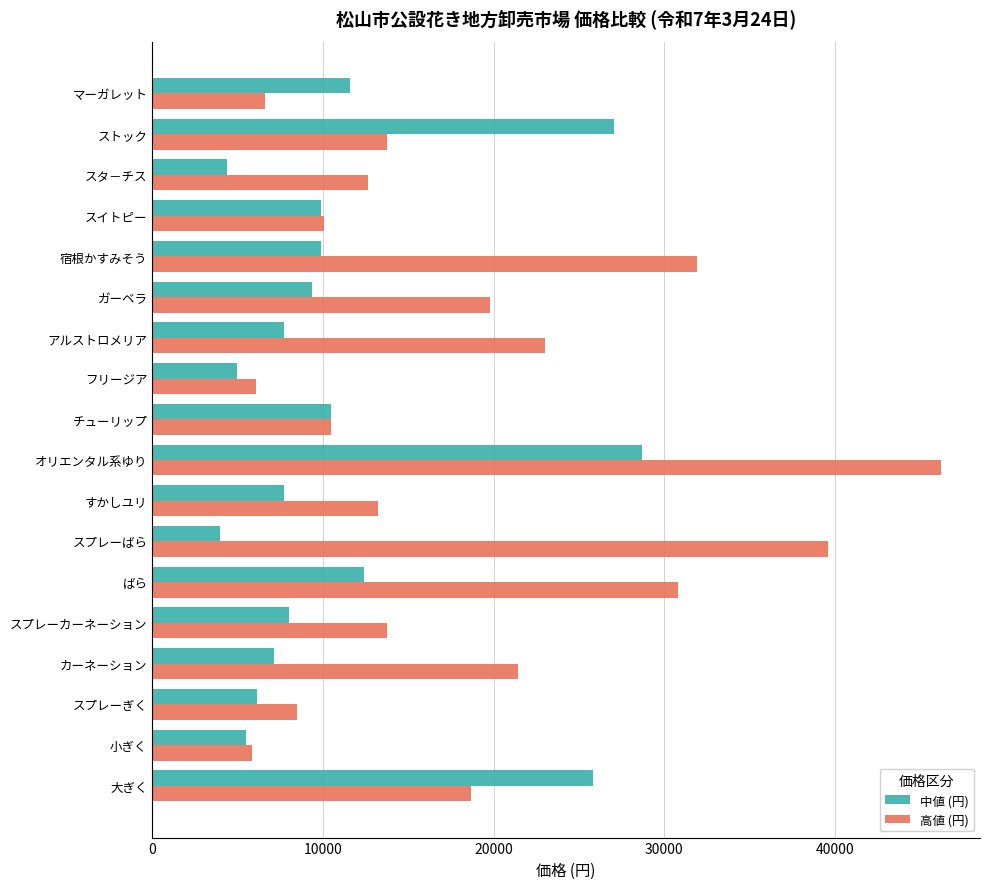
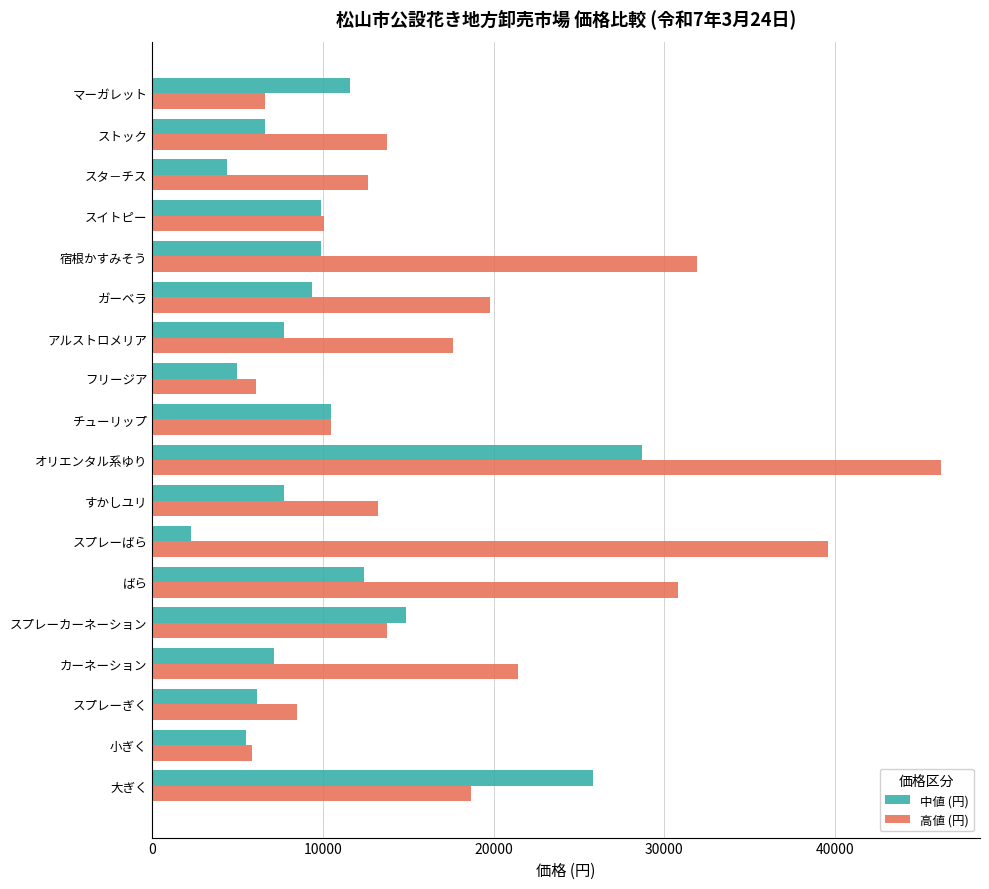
中値 (円), ストック: 27100 -> 6600
高値 (円), アルストロメリア: 23000 -> 17600
中値 (円), スプレーばら: 4000 -> 2300
中値 (円), スプレーカーネーション: 8000 -> 14800
